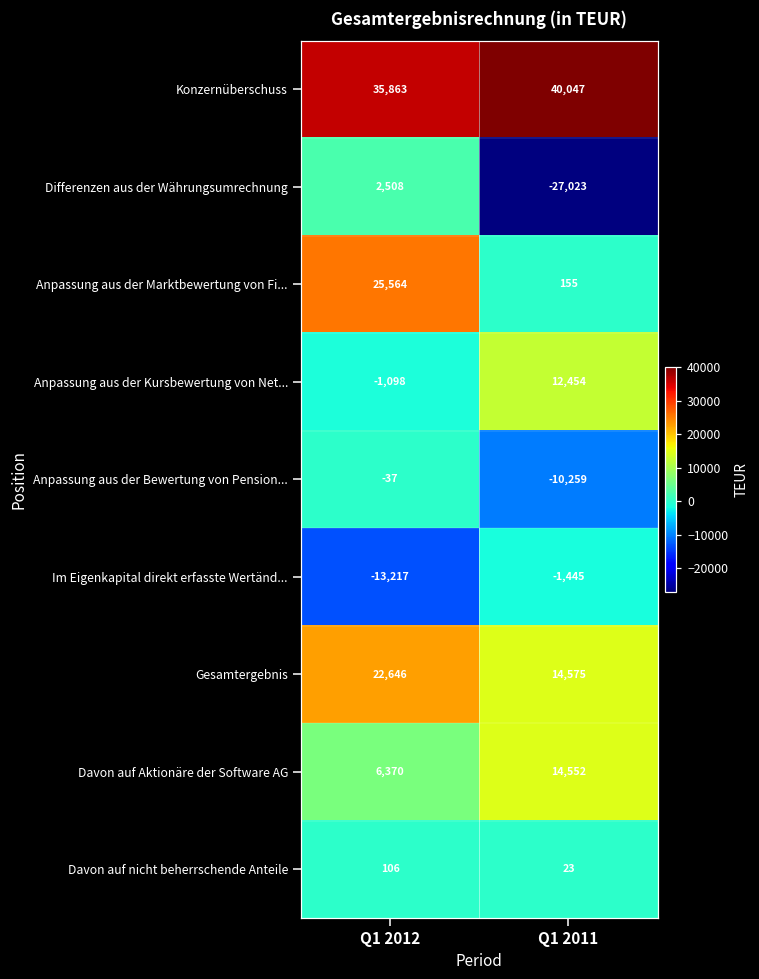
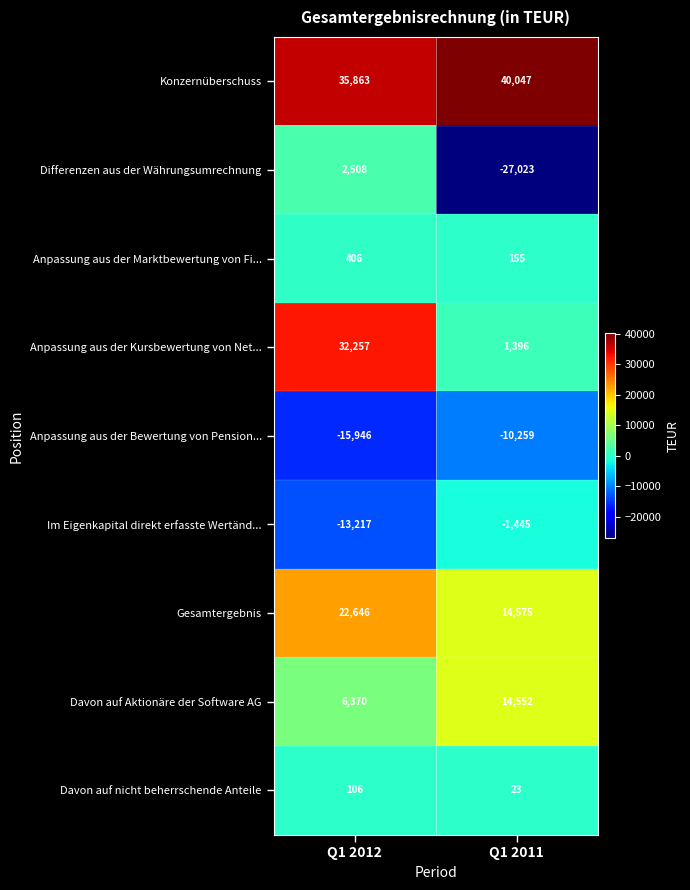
Anpassung aus der Marktbewertung von Fi..., Q1 2012: 25,564 -> 406
Anpassung aus der Kursbewertung von Net..., Q1 2012: -1,098 -> 32,257
Anpassung aus der Kursbewertung von Net..., Q1 2011: 12,454 -> 1,396
Anpassung aus der Bewertung von Pension..., Q1 2012: -37 -> -15,946
